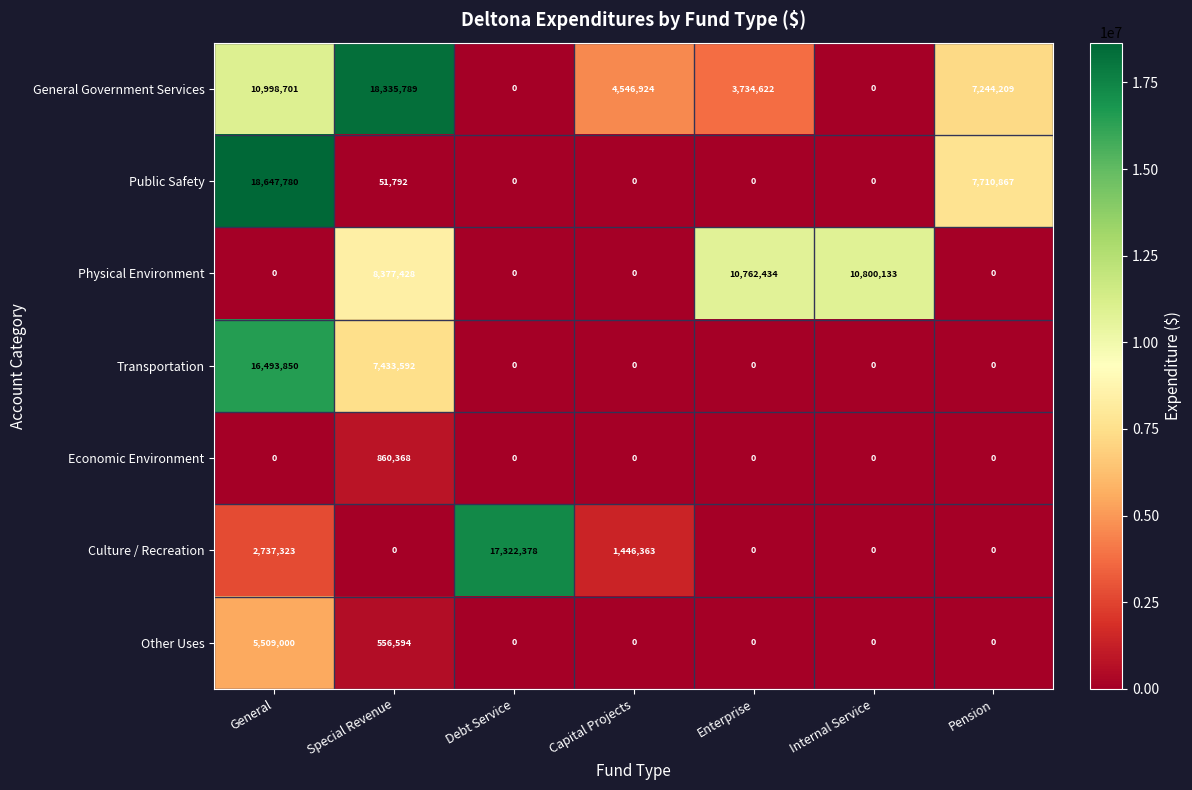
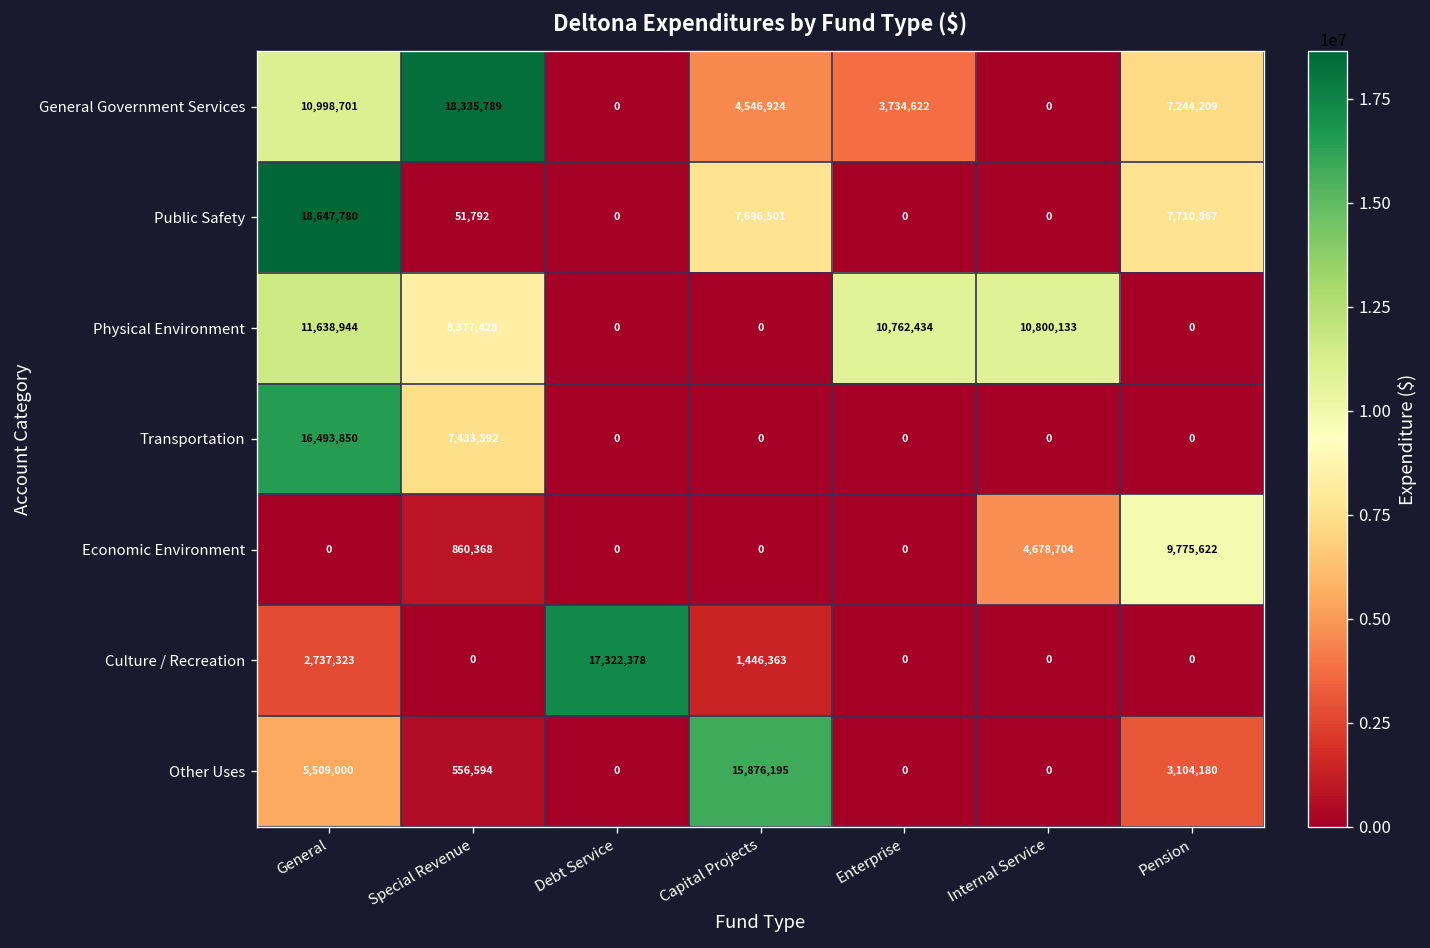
Public Safety, Capital Projects: 0 -> 7,696,501
Physical Environment, General: 0 -> 11,638,944
Economic Environment, Internal Service: 0 -> 4,678,704
Economic Environment, Pension: 0 -> 9,775,622
Other Uses, Capital Projects: 0 -> 15,876,195
Other Uses, Pension: 0 -> 3,104,180
